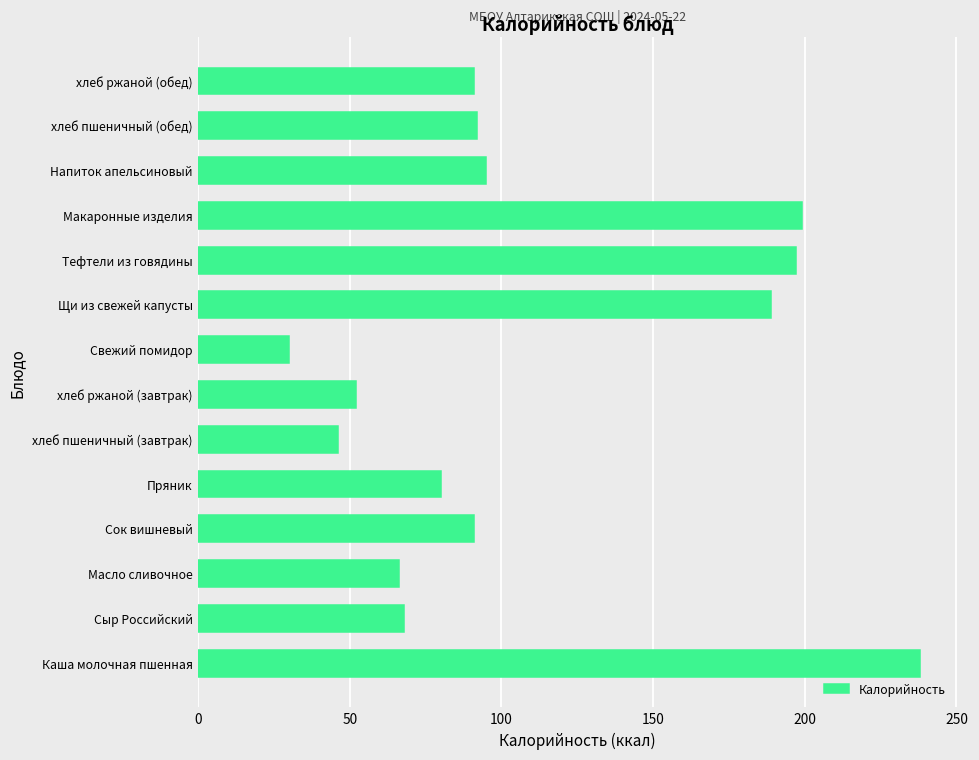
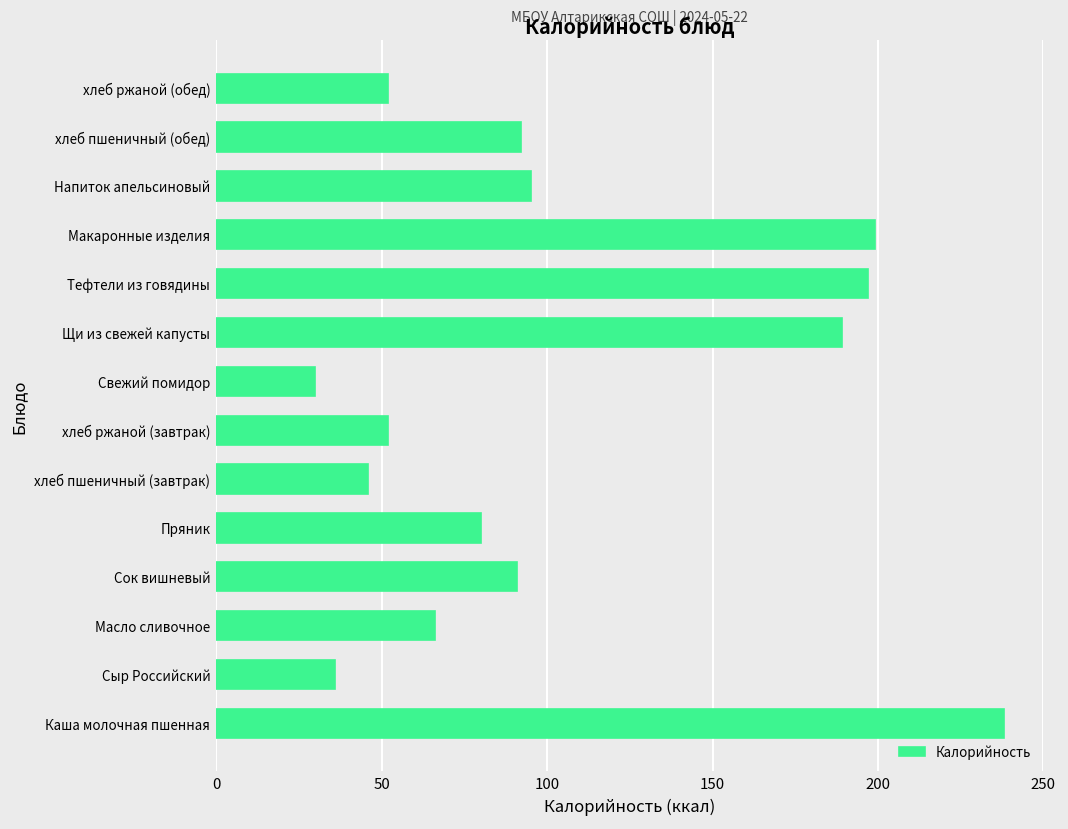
хлеб ржаной (обед): 91 -> 52
Сыр Российский: 68 -> 36
